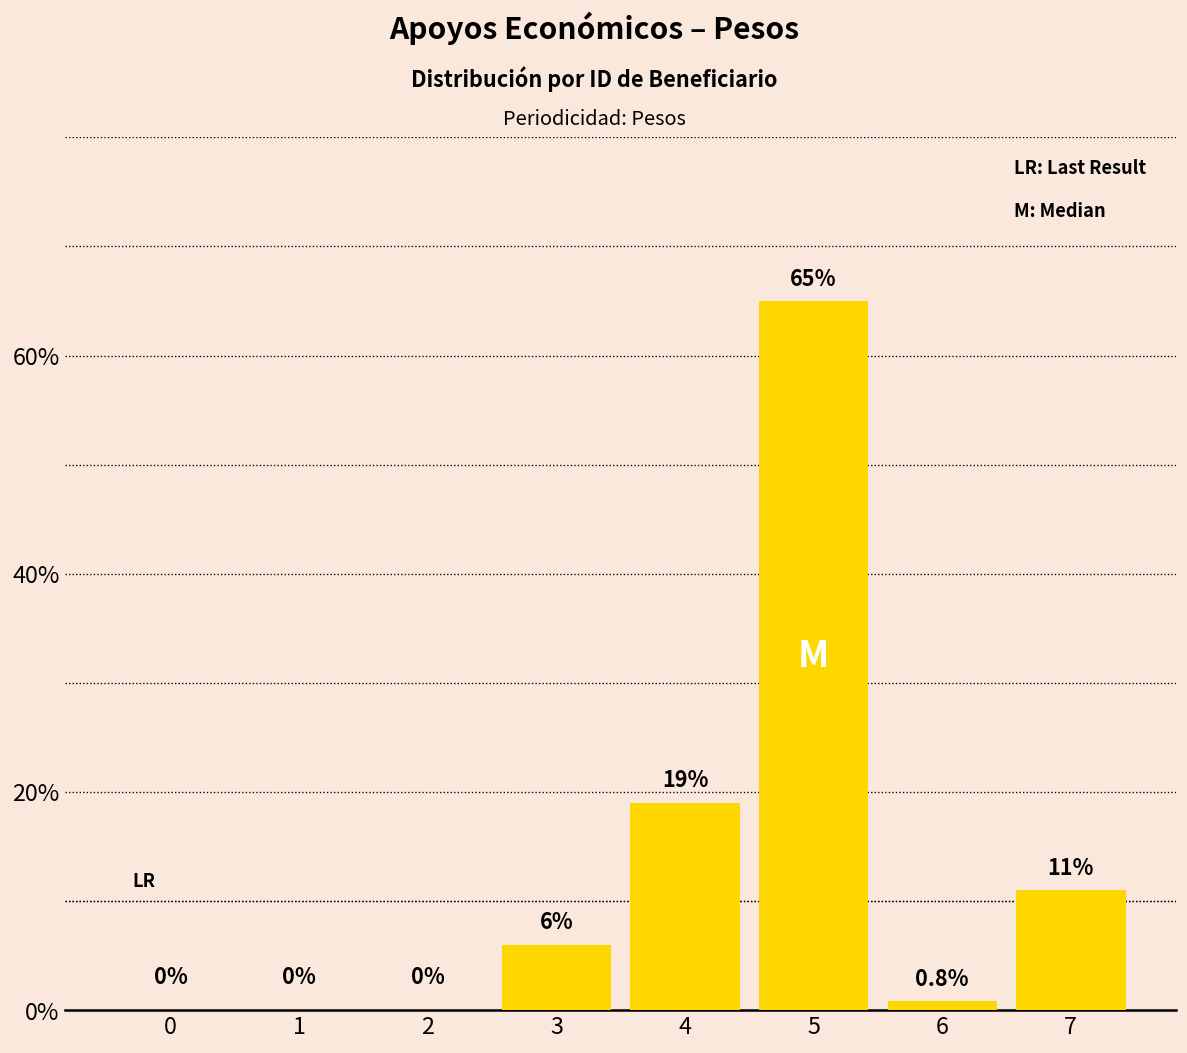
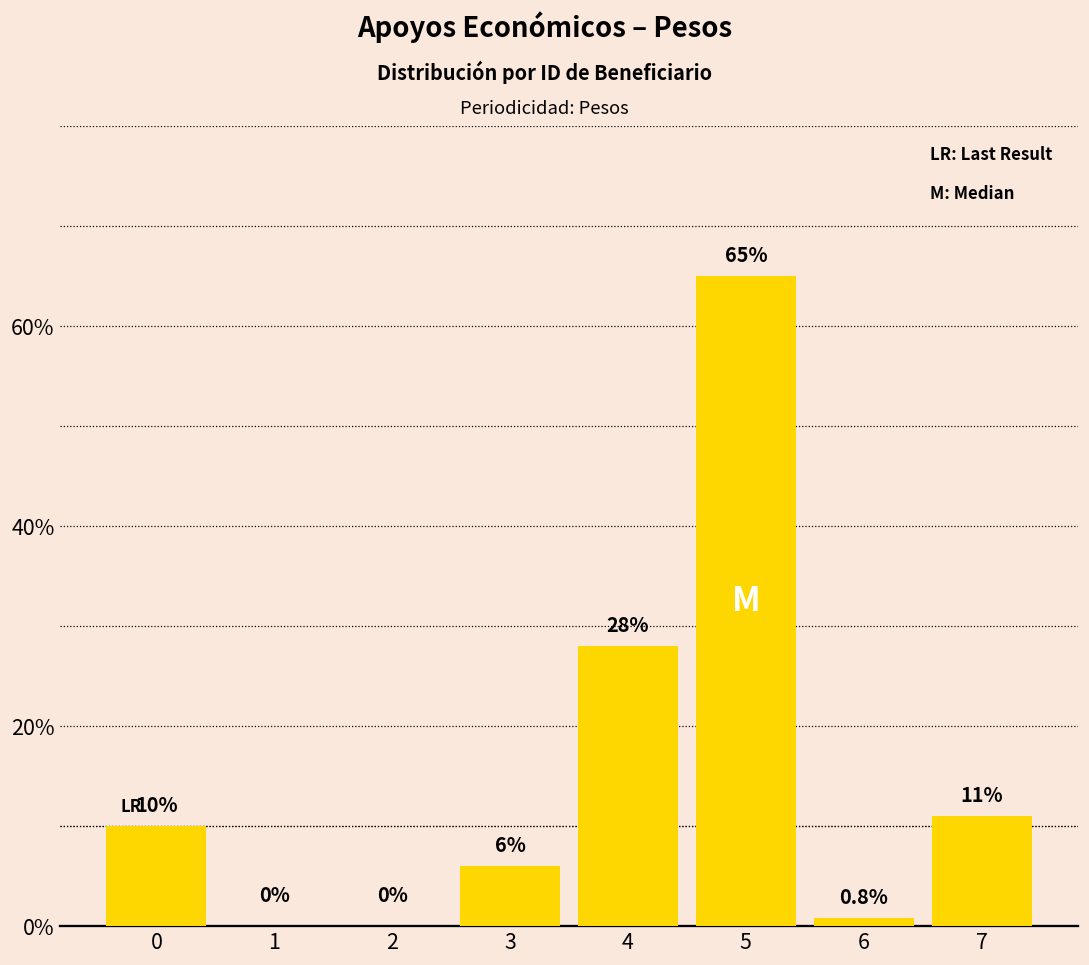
0: 0% -> 10%
4: 19% -> 28%
